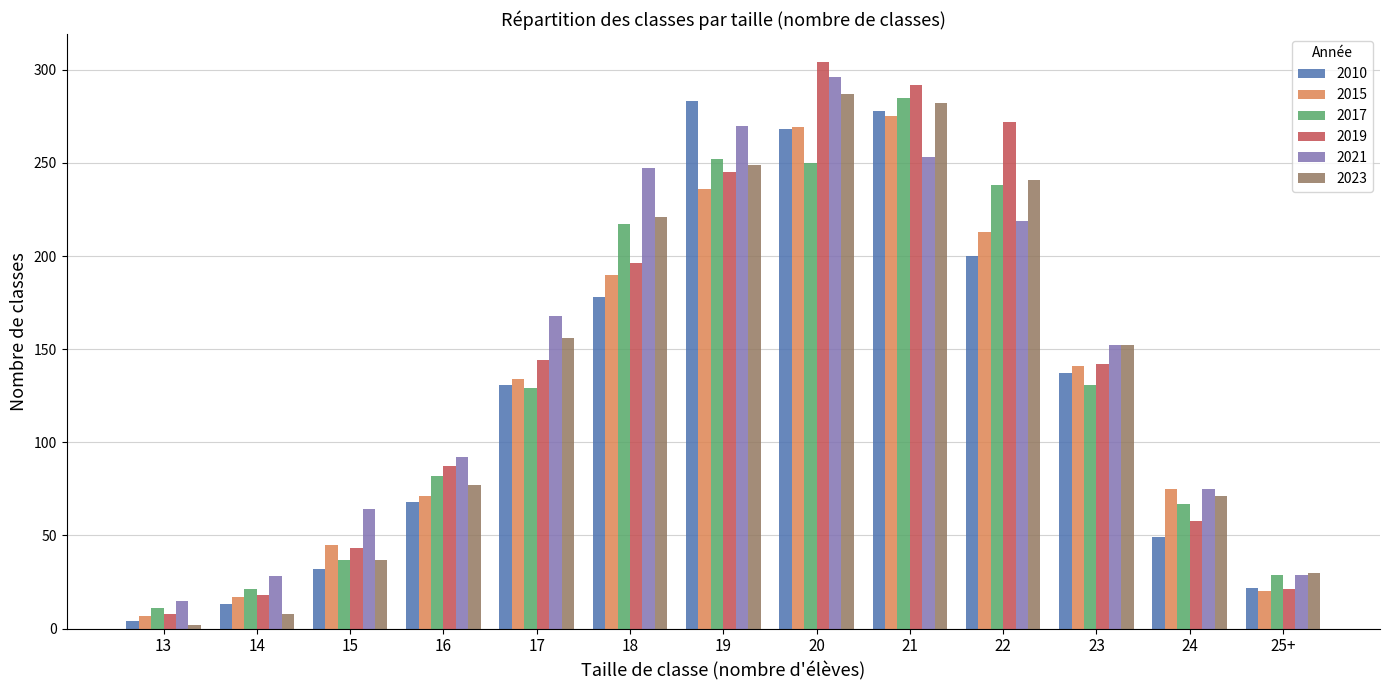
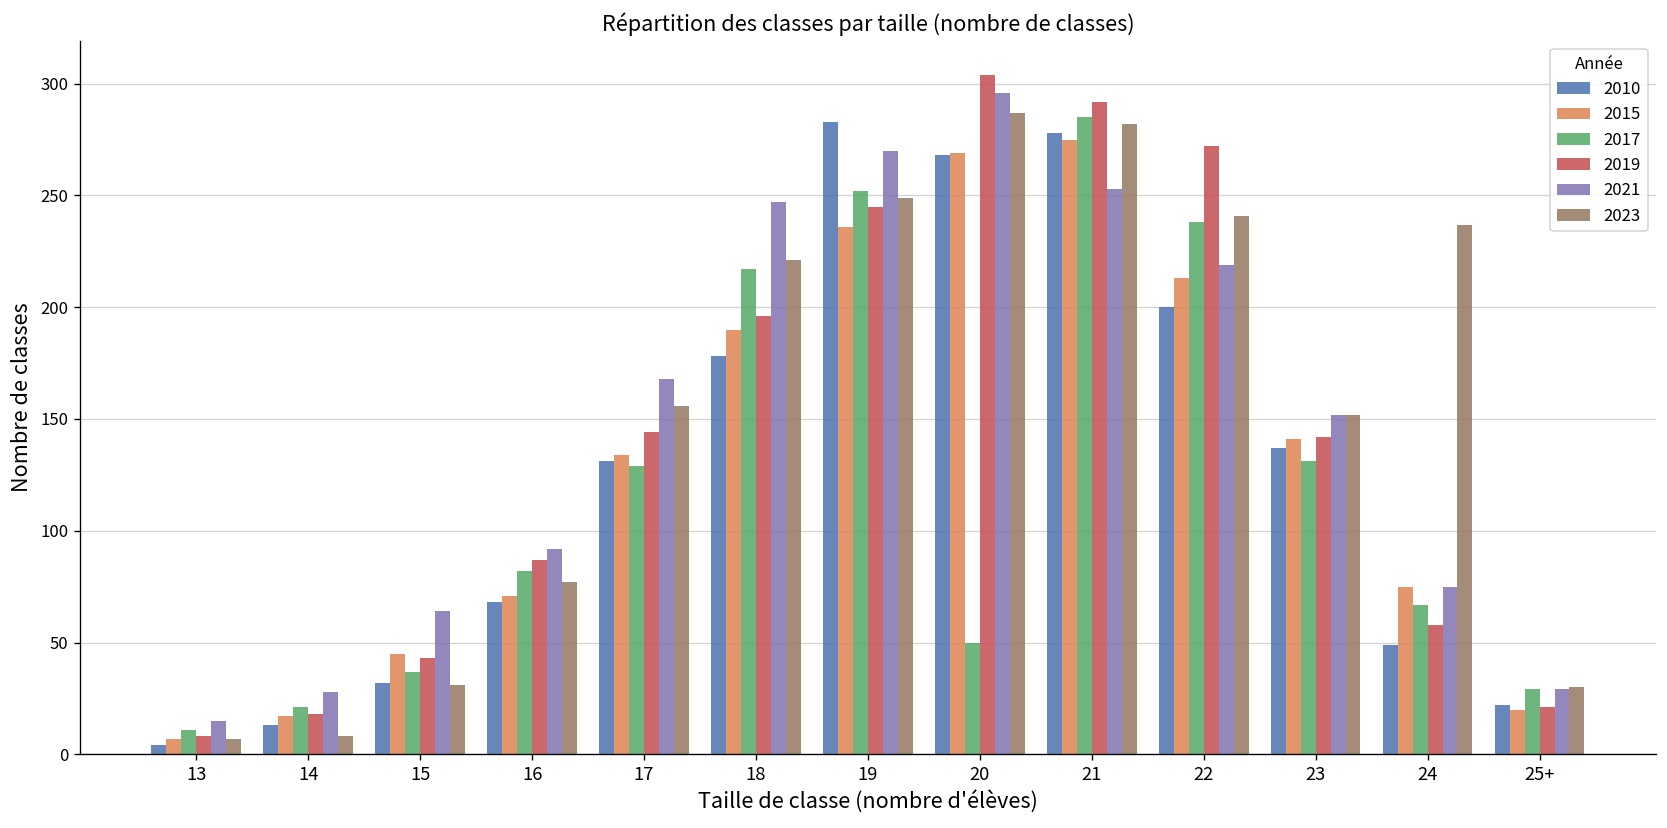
2023, 13: 2 -> 7
2023, 15: 37 -> 31
2017, 20: 250 -> 50
2023, 24: 71 -> 237
